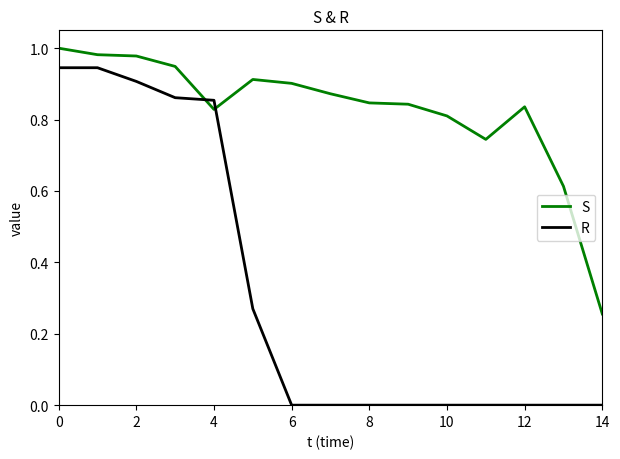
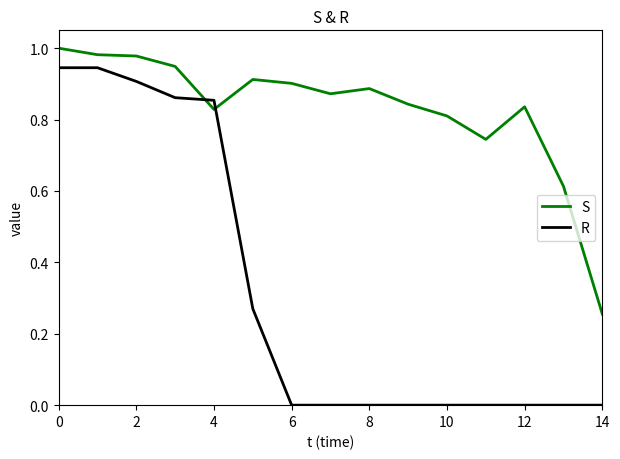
S, 8: 0.85 -> 0.89
